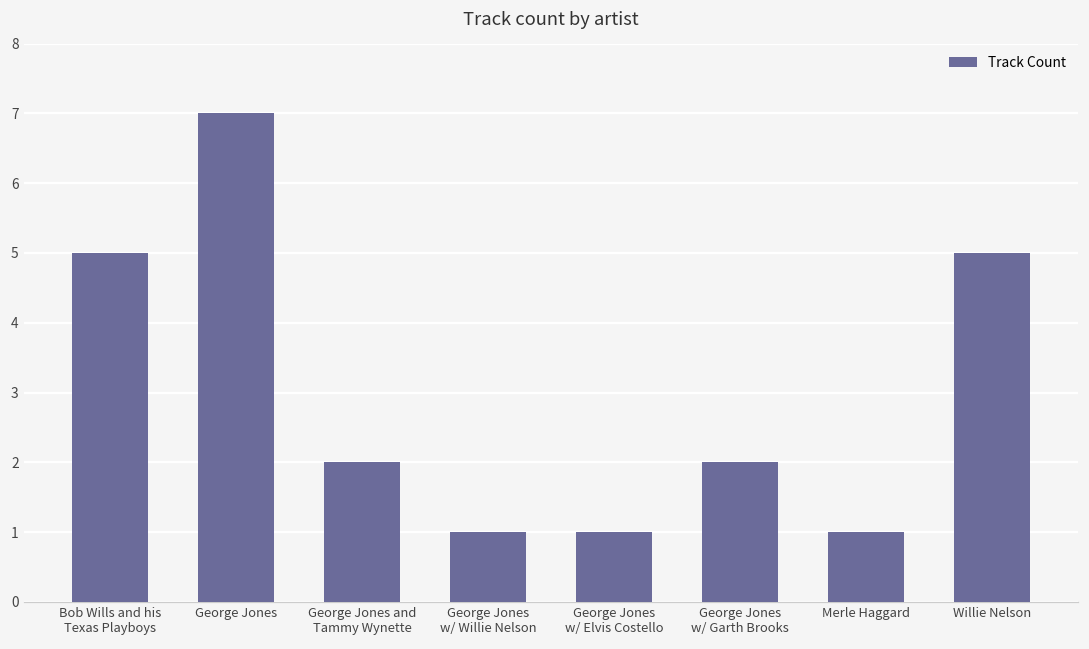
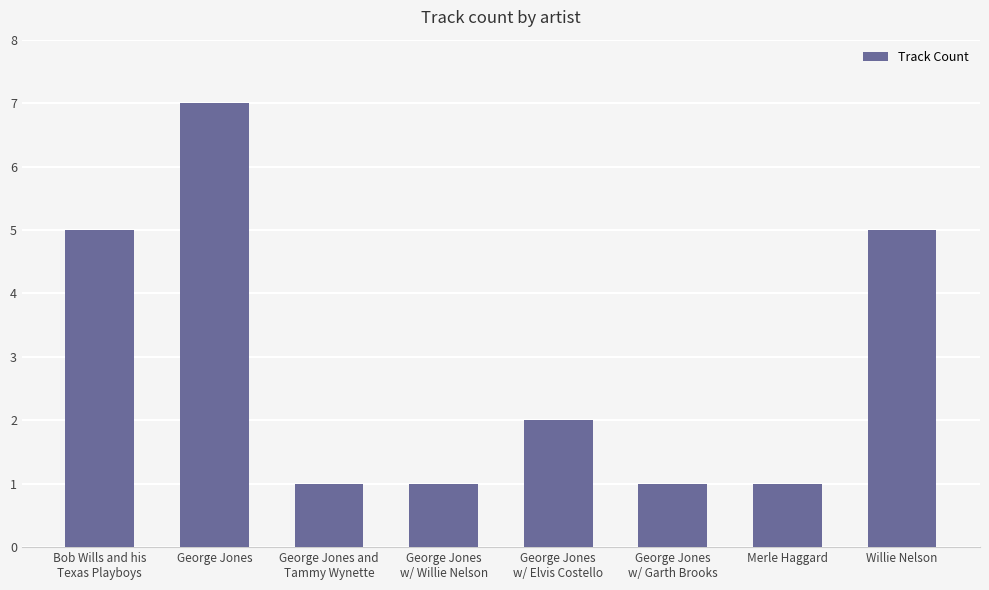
George Jones and Tammy Wynette: 2 -> 1
George Jones w/ Elvis Costello: 1 -> 2
George Jones w/ Garth Brooks: 2 -> 1
